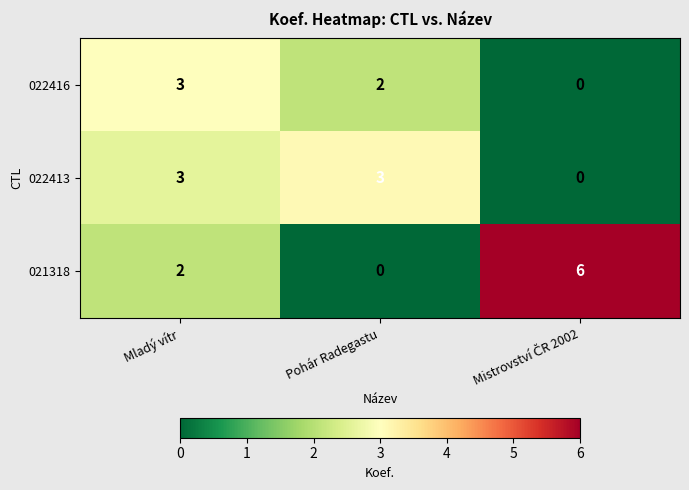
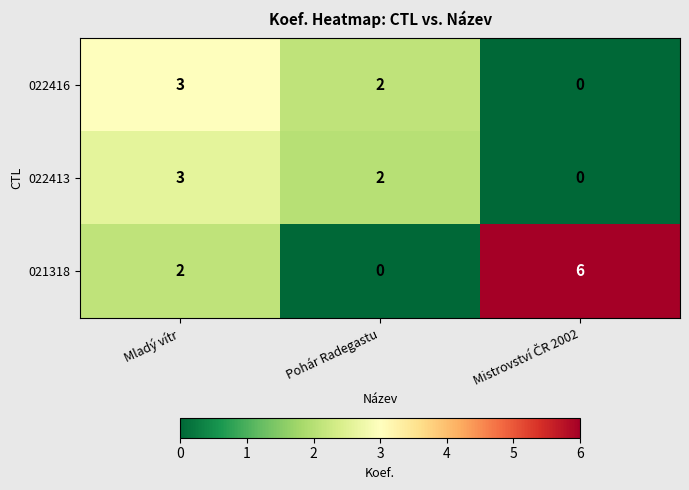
022413, Pohár Radegastu: 3 -> 2
